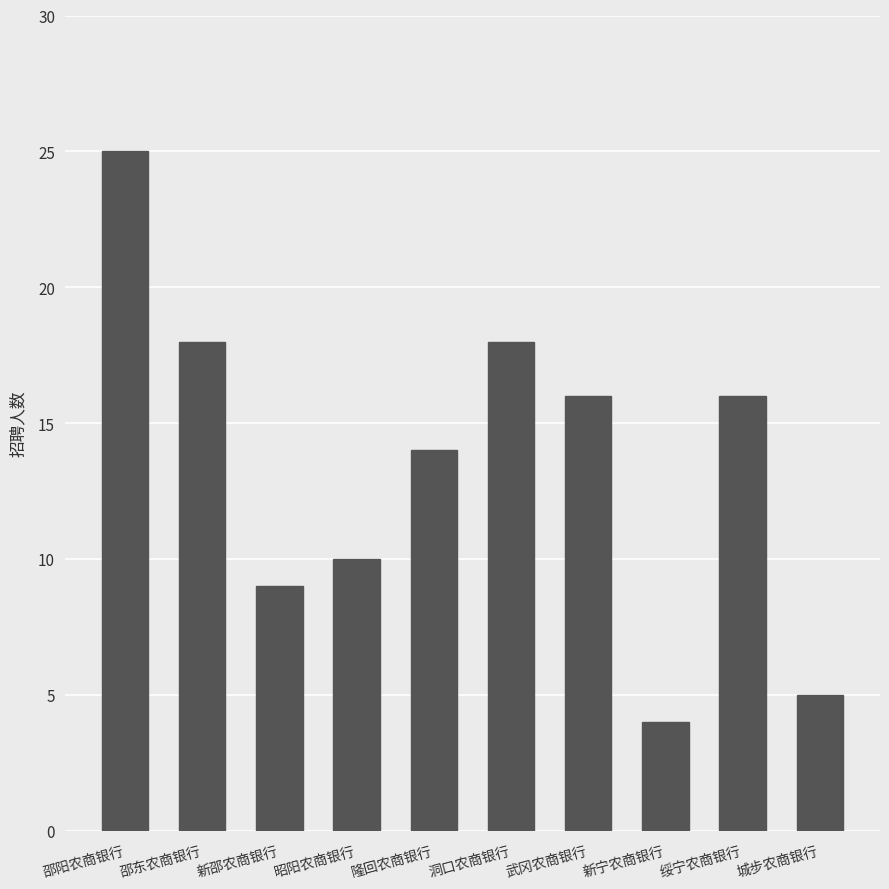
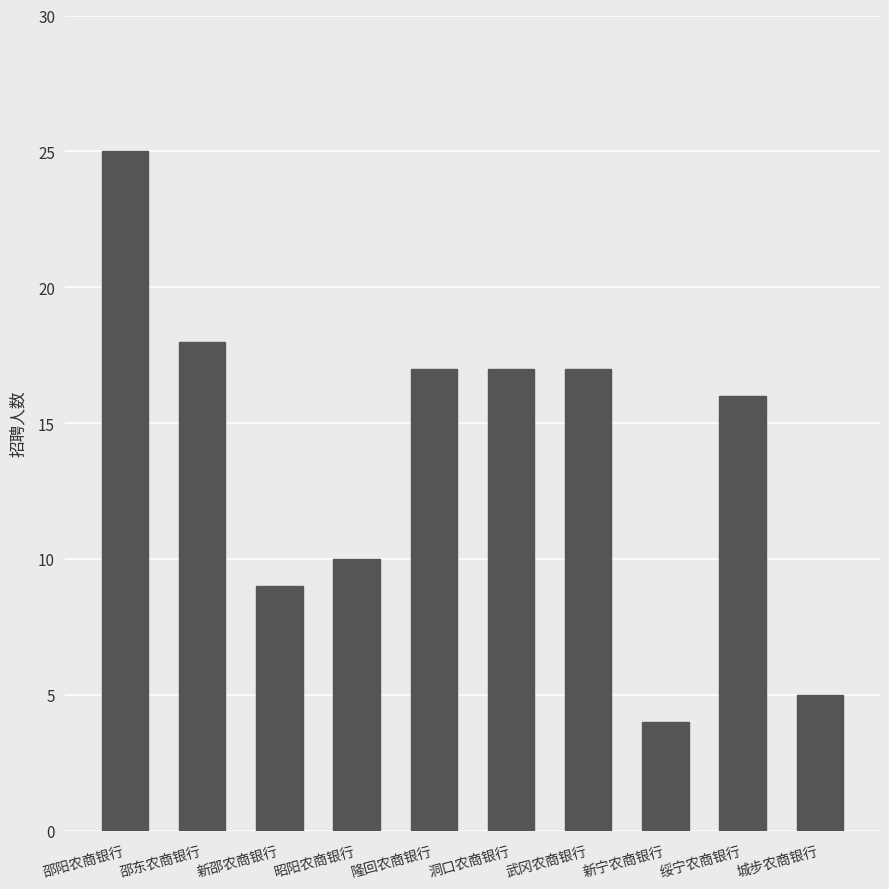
隆回农商银行: 14 -> 17
洞口农商银行: 18 -> 17
武冈农商银行: 16 -> 17
